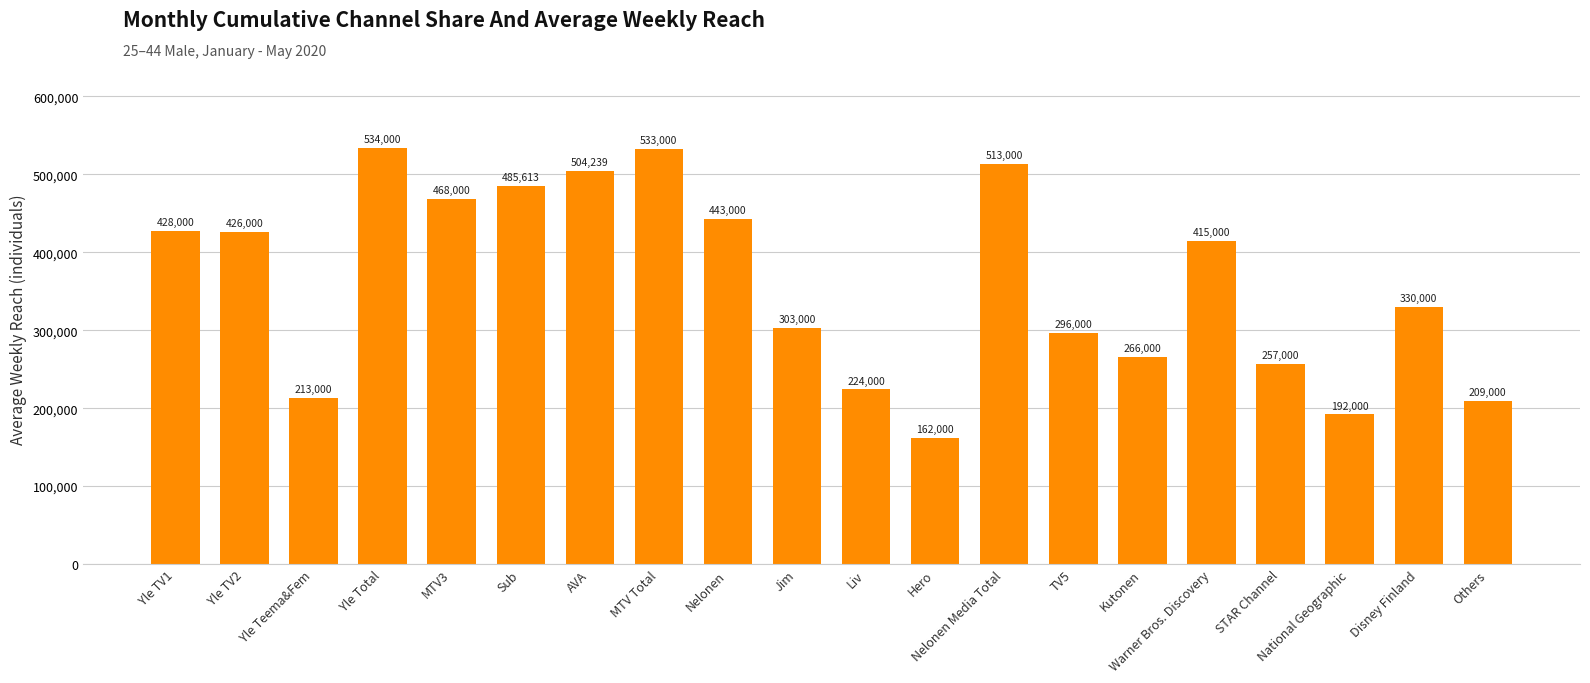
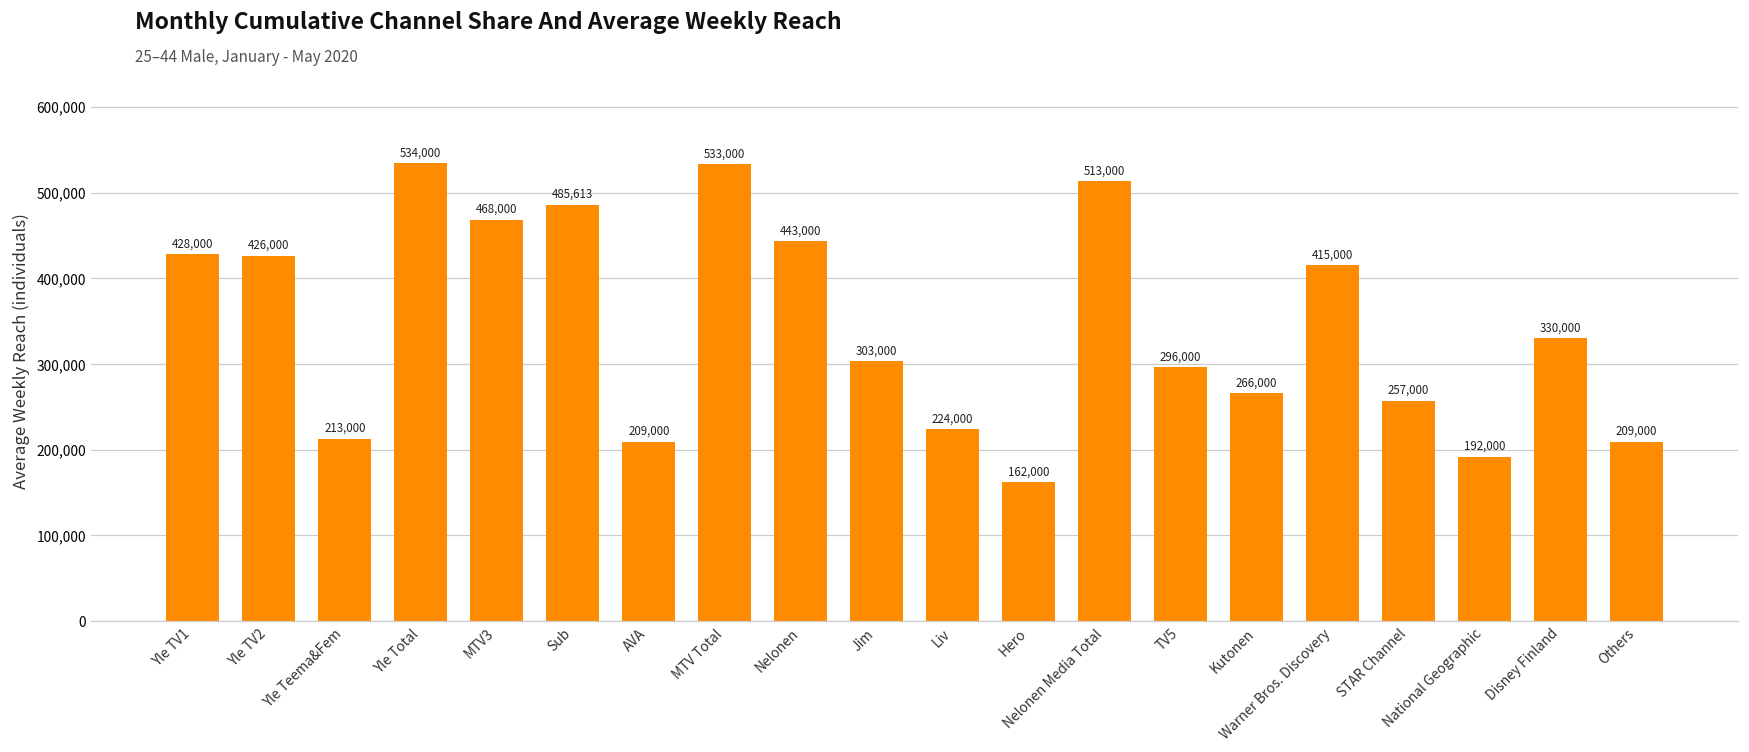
AVA: 504,239 -> 209,000
